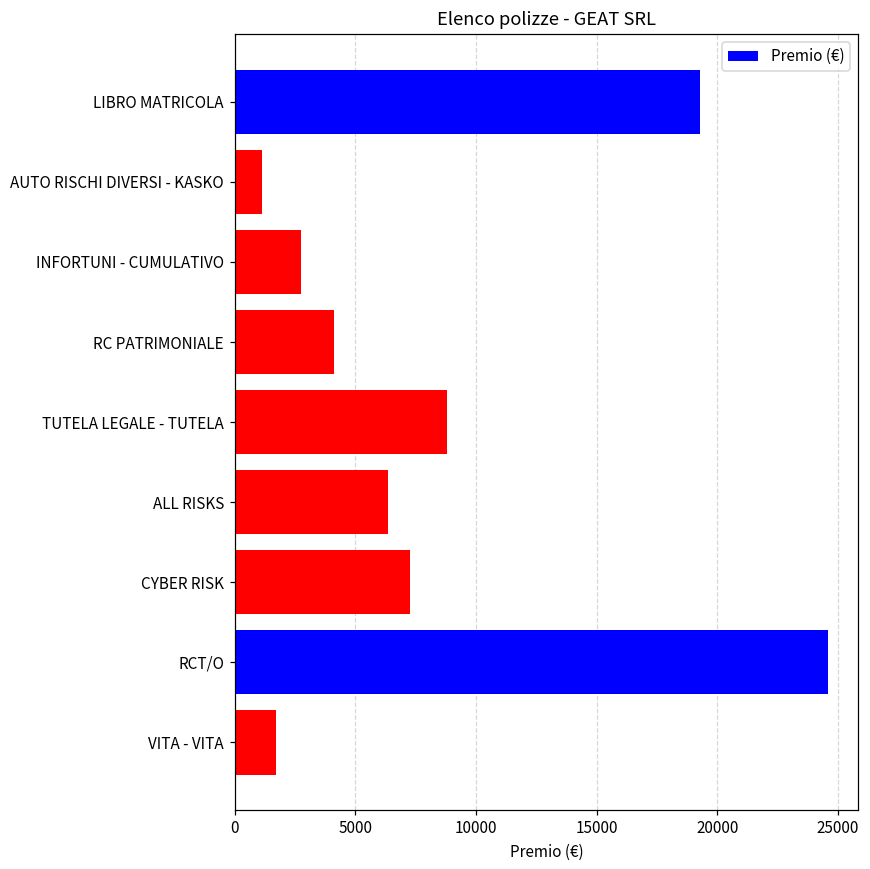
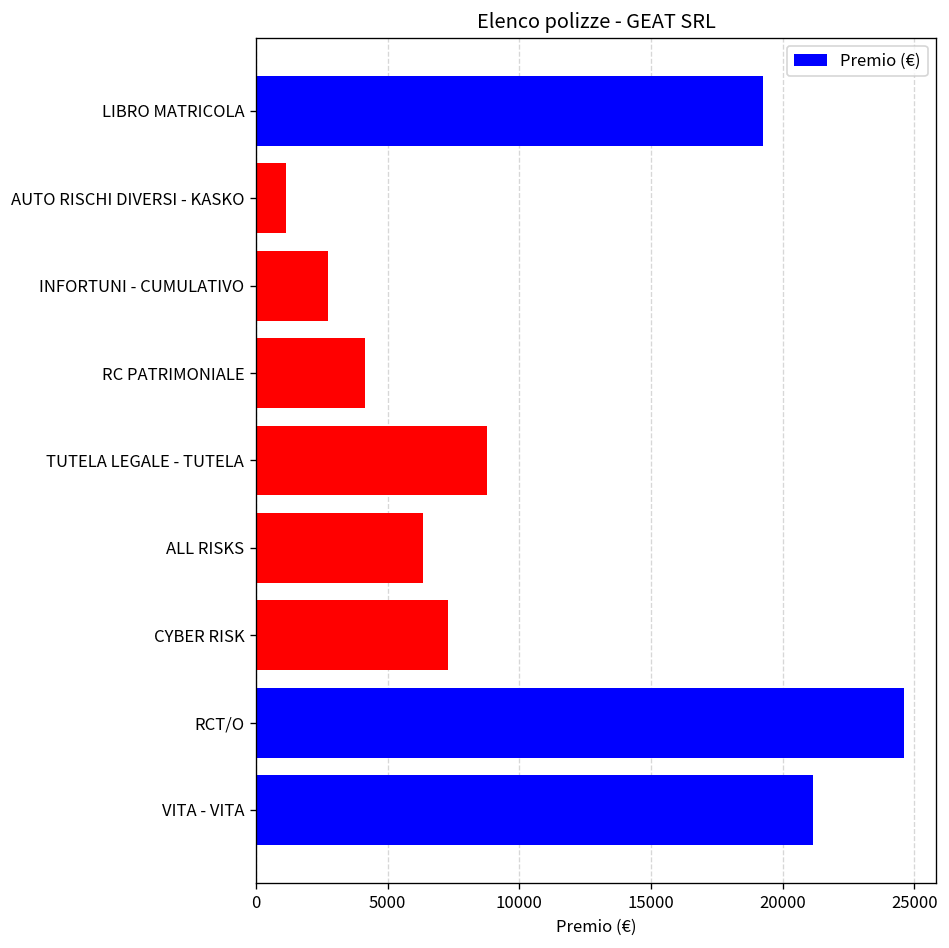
VITA - VITA: 1700 -> 21200
